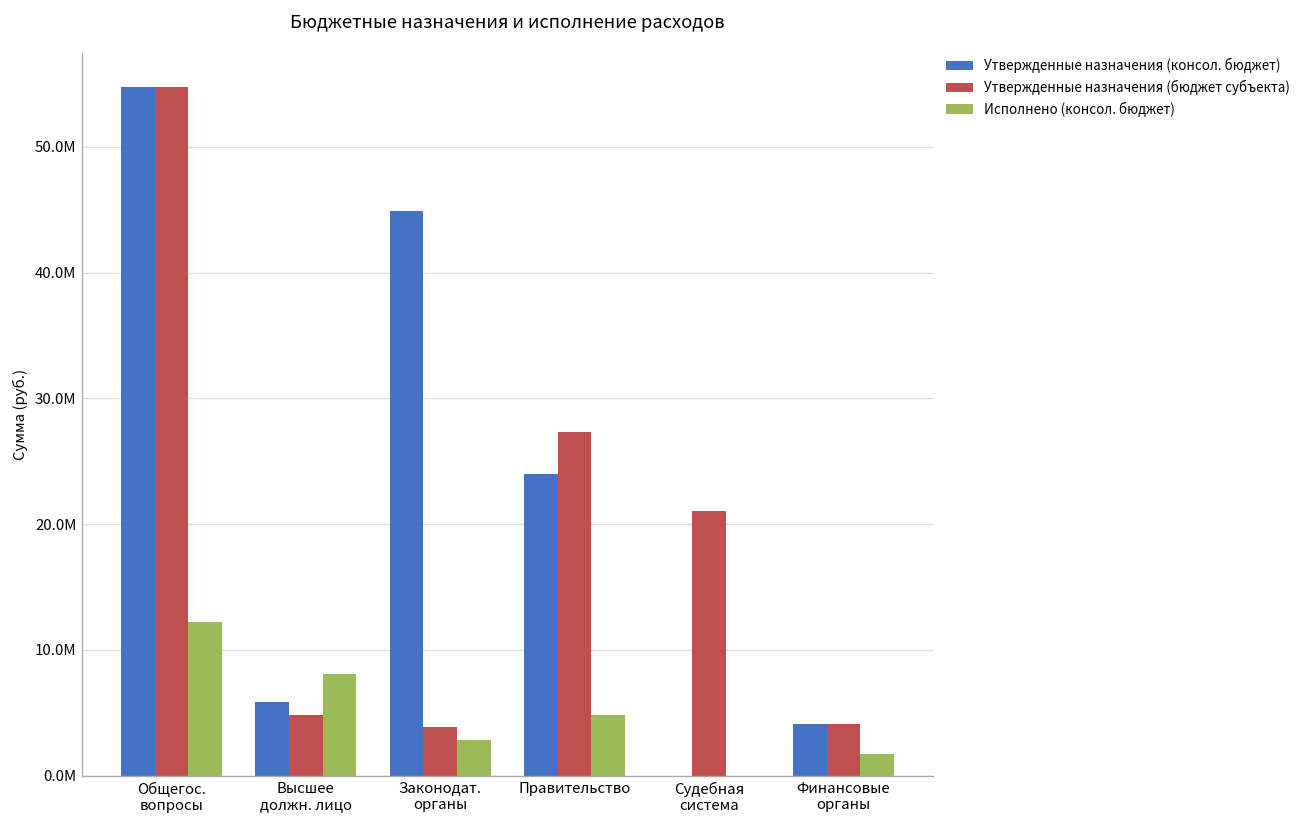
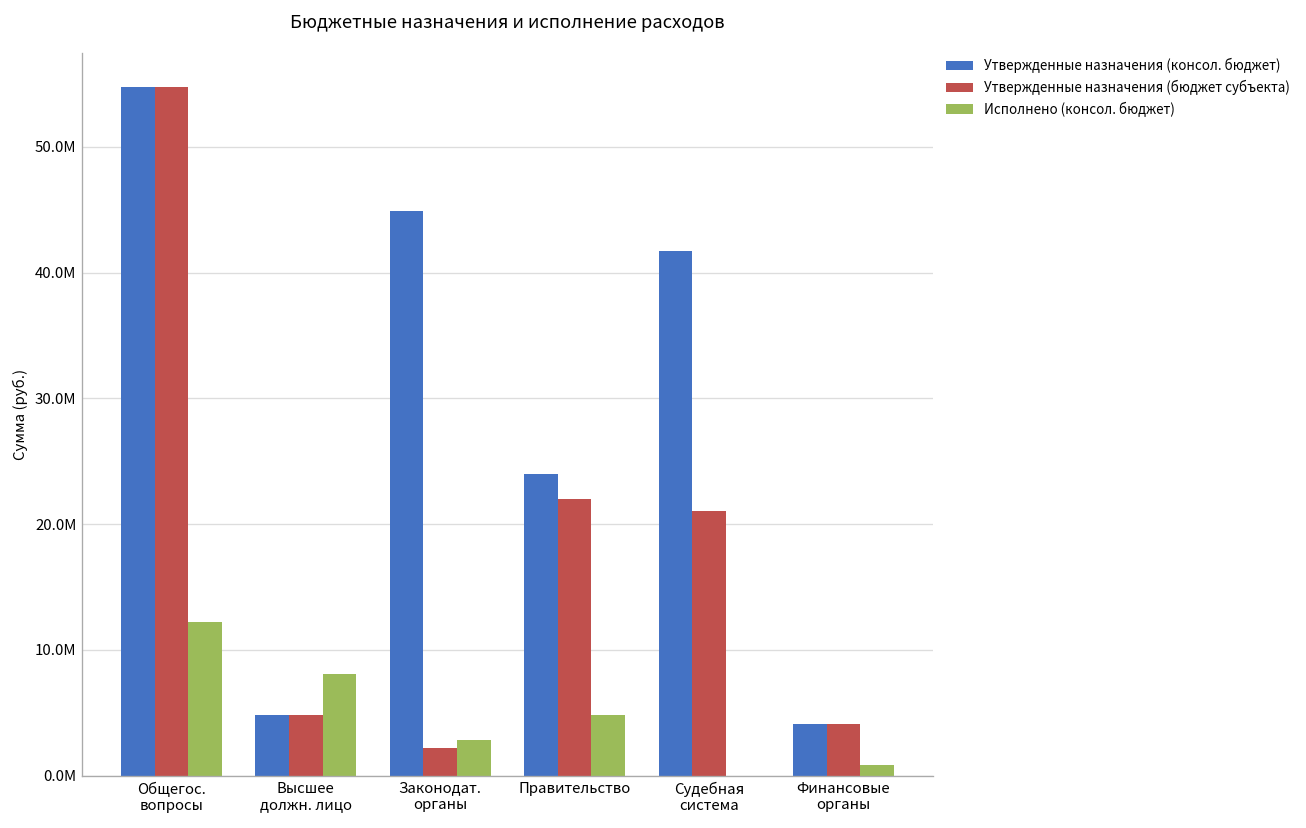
Утвержденные назначения (консол. бюджет), Высшее должн. лицо: 5800000 -> 4800000
Утвержденные назначения (бюджет субъекта), Законодат. органы: 3900000 -> 2200000
Утвержденные назначения (бюджет субъекта), Правительство: 27300000 -> 22000000
Утвержденные назначения (консол. бюджет), Судебная система: 0 -> 41700000
Исполнено (консол. бюджет), Финансовые органы: 1700000 -> 900000
